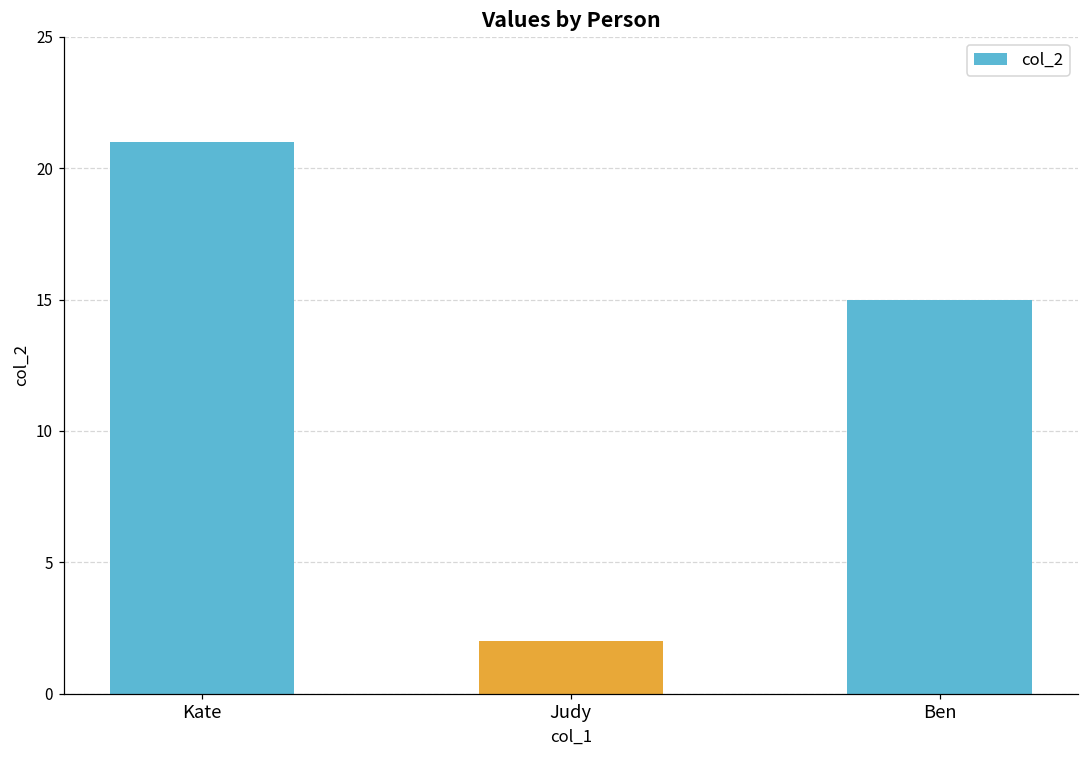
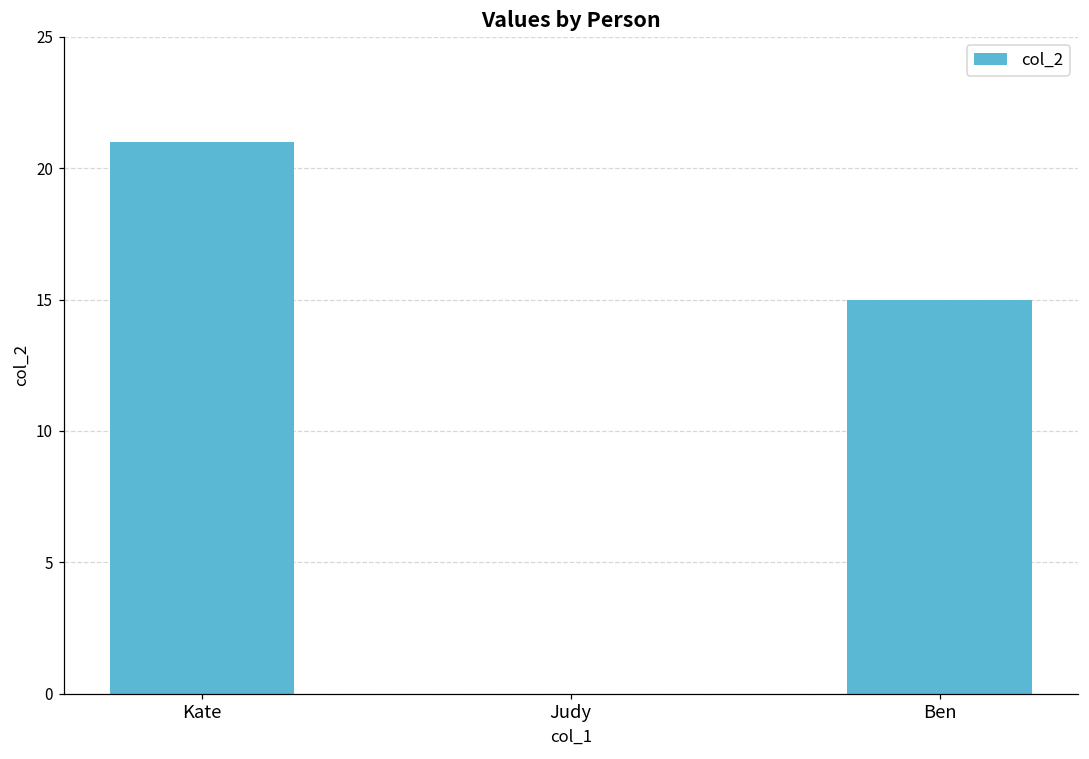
Judy: 2 -> 0
